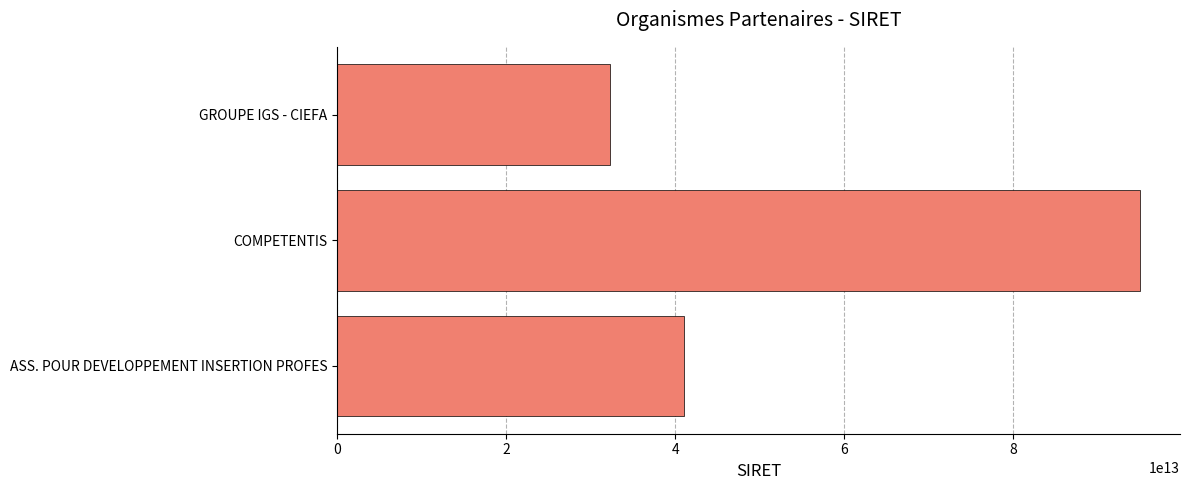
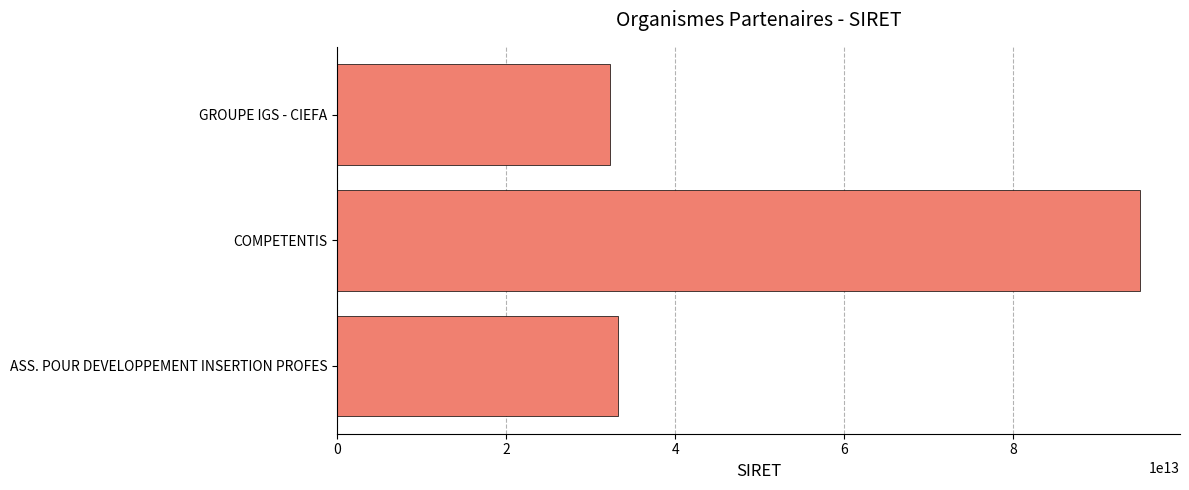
ASS. POUR DEVELOPPEMENT INSERTION PROFES: 41000000000000 -> 33000000000000
